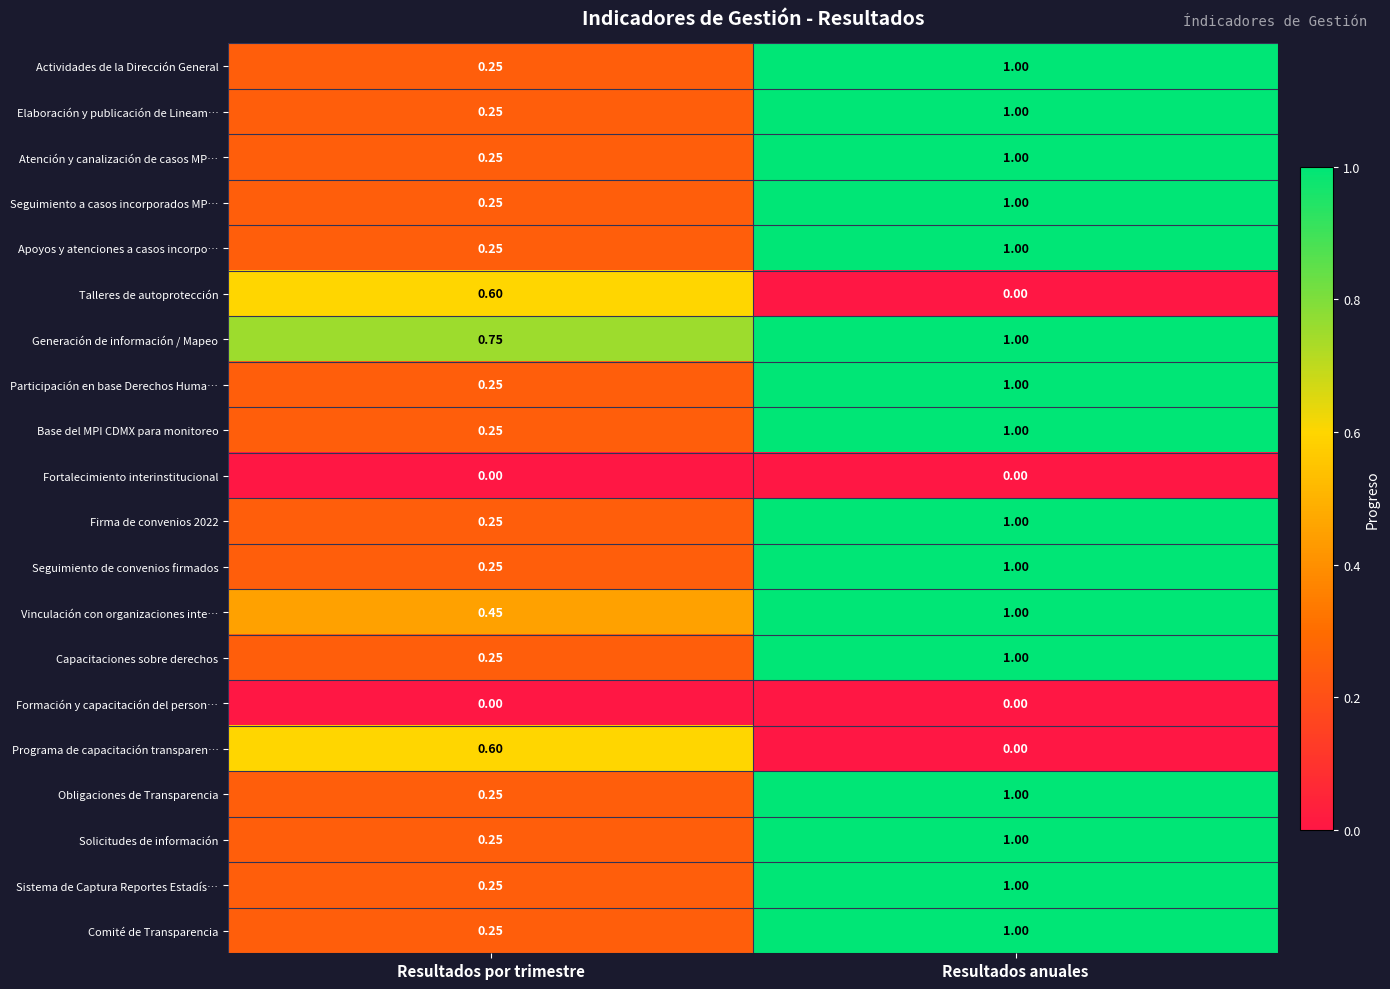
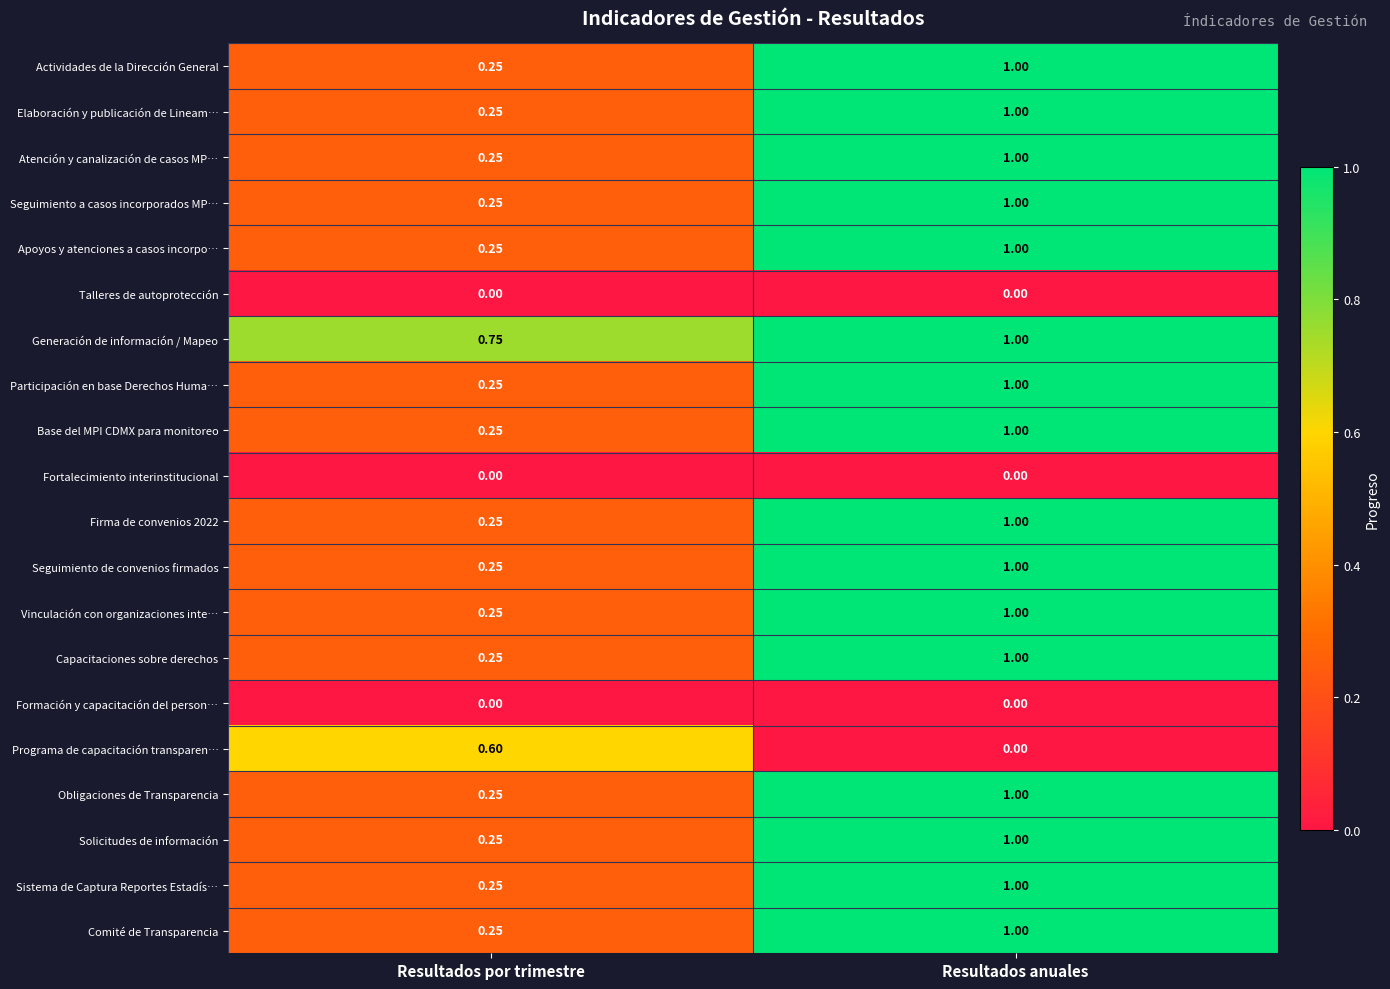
Talleres de autoprotección, Resultados por trimestre: 0.60 -> 0.00
Vinculación con organizaciones inte…, Resultados por trimestre: 0.45 -> 0.25
